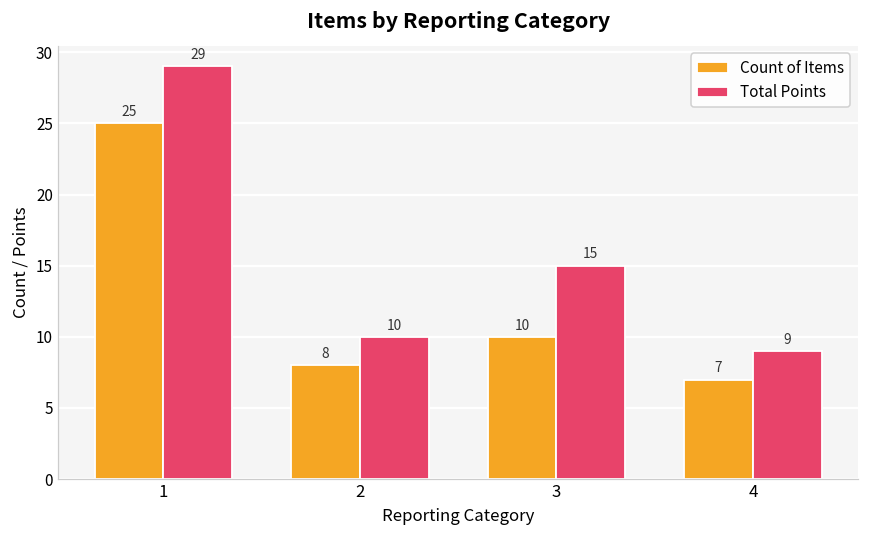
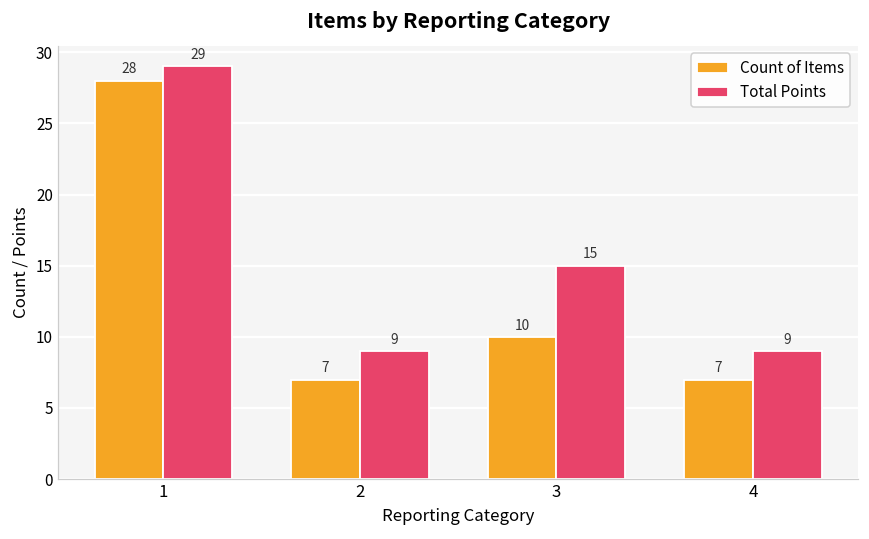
Count of Items, 1: 25 -> 28
Count of Items, 2: 8 -> 7
Total Points, 2: 10 -> 9
